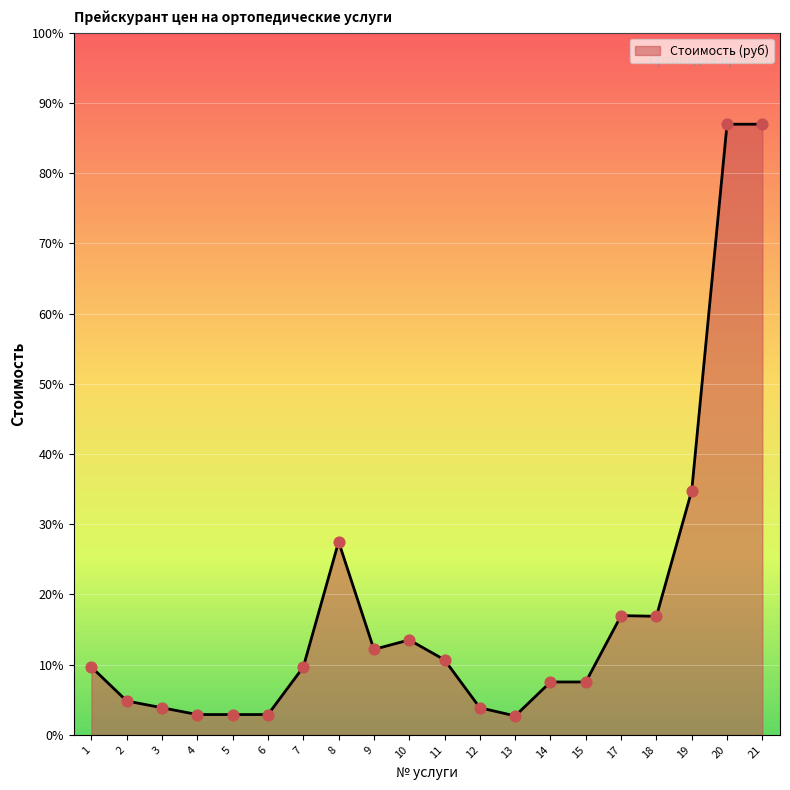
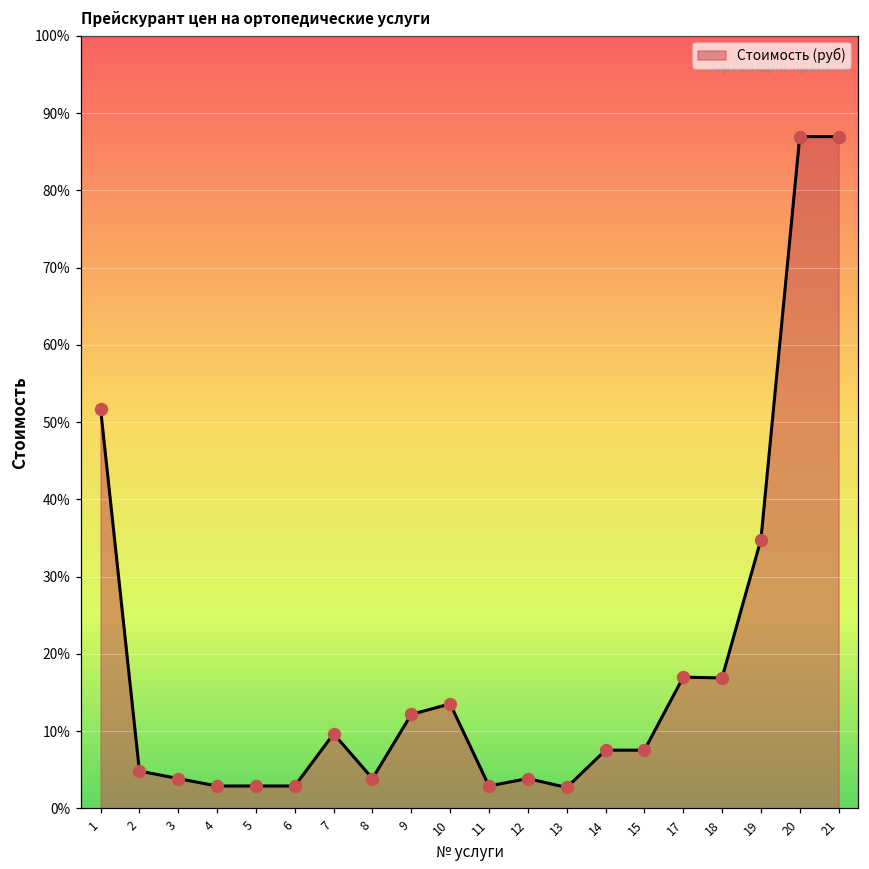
1: 10% -> 52%
8: 27% -> 4%
11: 11% -> 3%
